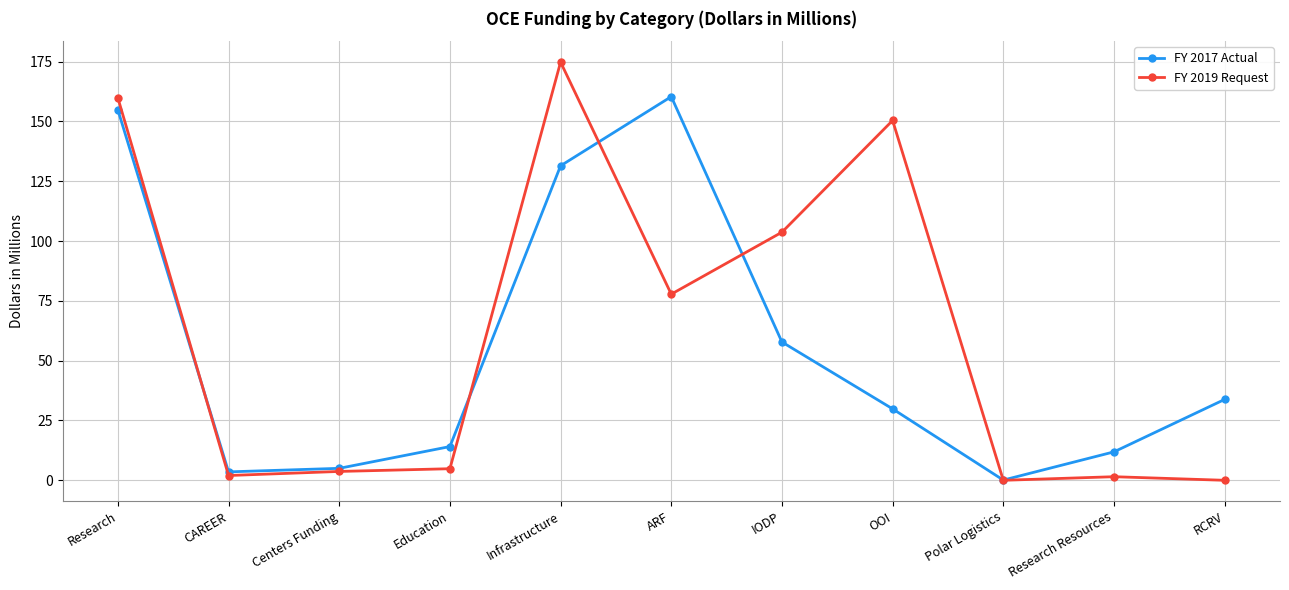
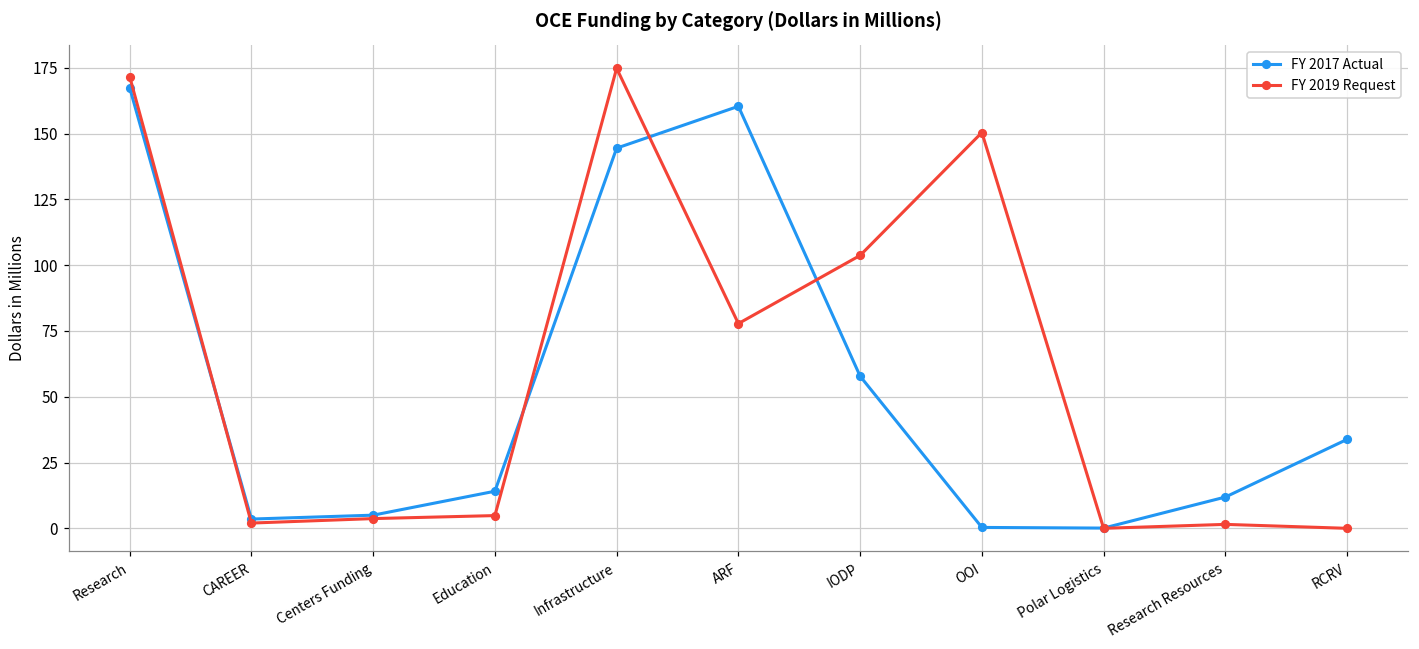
FY 2017 Actual, Research: 155 -> 167
FY 2019 Request, Research: 160 -> 172
FY 2017 Actual, Infrastructure: 131 -> 144
FY 2017 Actual, OOI: 30 -> 0
